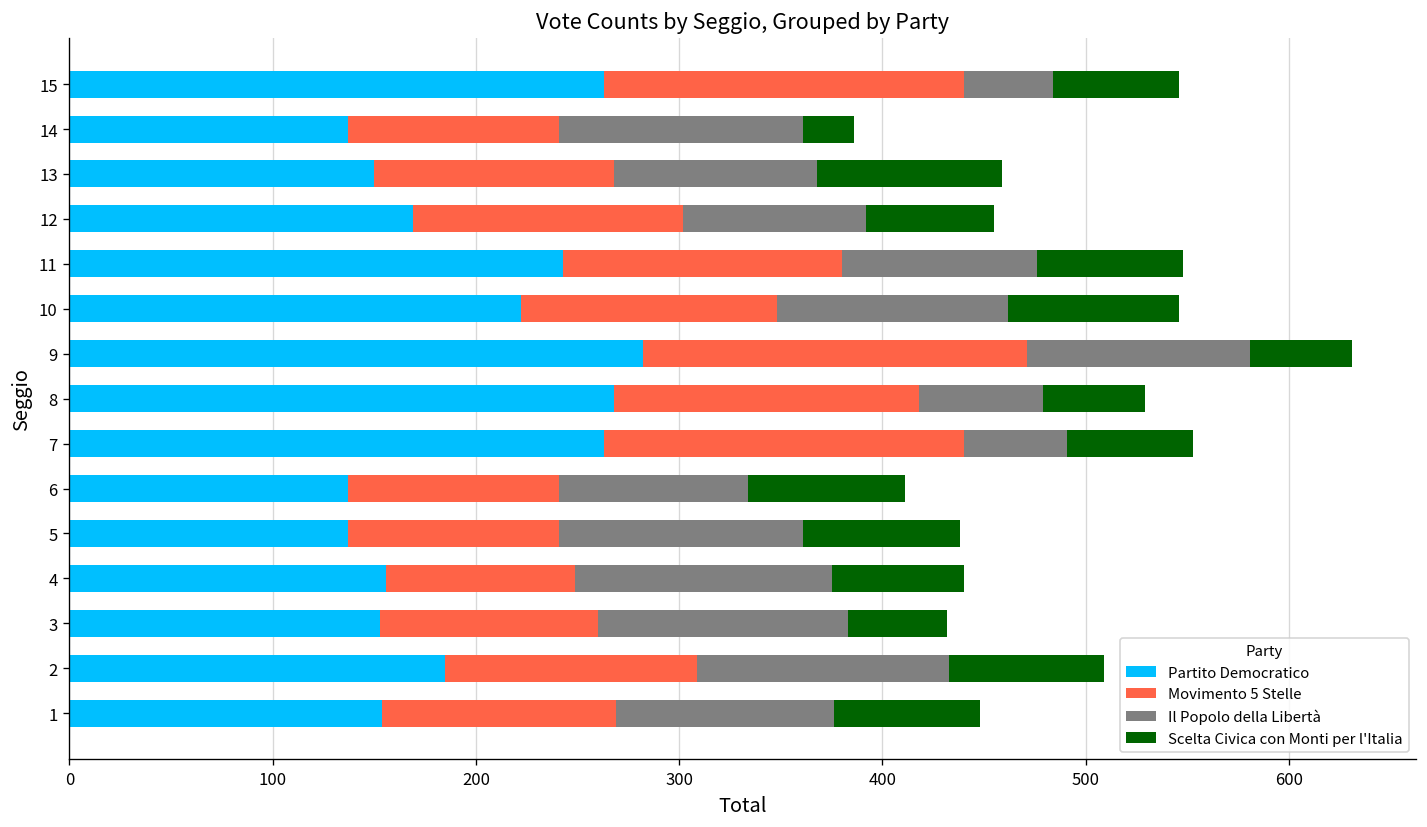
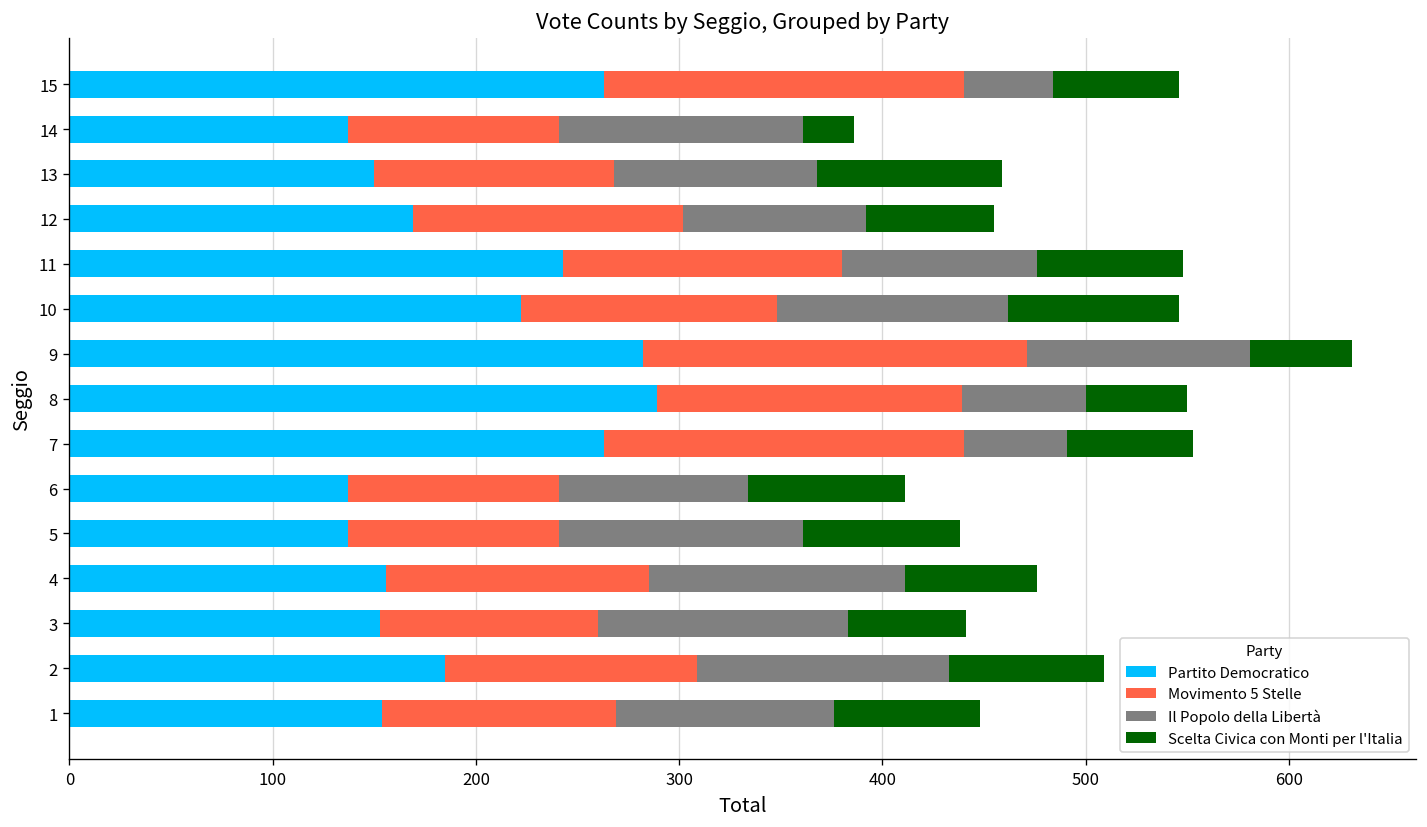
Partito Democratico, 8: 268 -> 289
Movimento 5 Stelle, 4: 93 -> 129
Scelta Civica con Monti per l'Italia, 3: 49 -> 58
